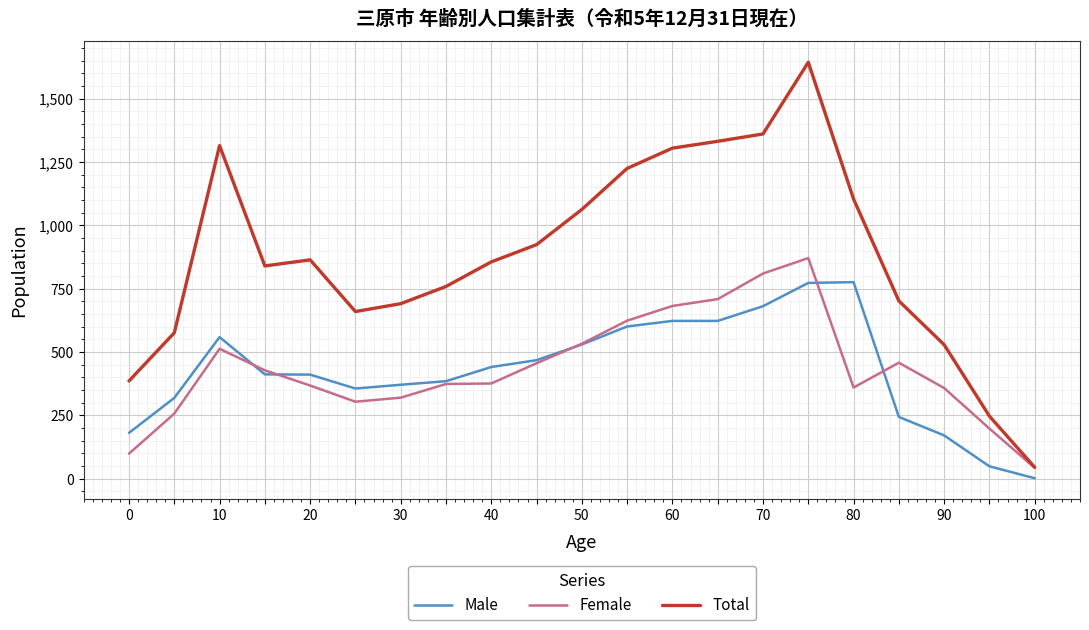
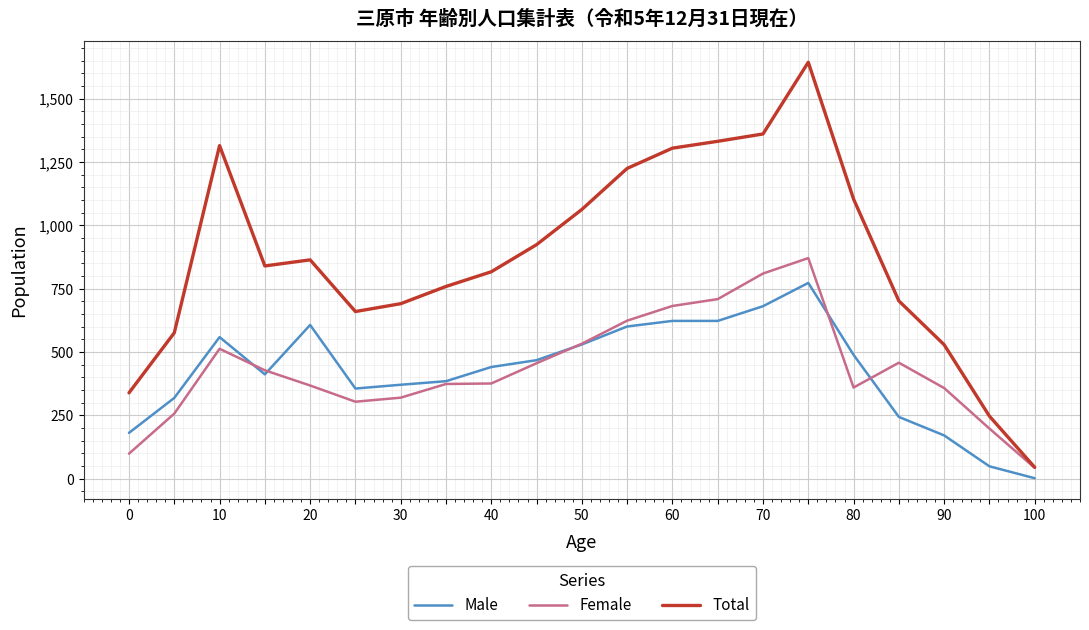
Total, 0: 390 -> 340
Male, 20: 410 -> 610
Total, 40: 860 -> 820
Male, 80: 780 -> 490
